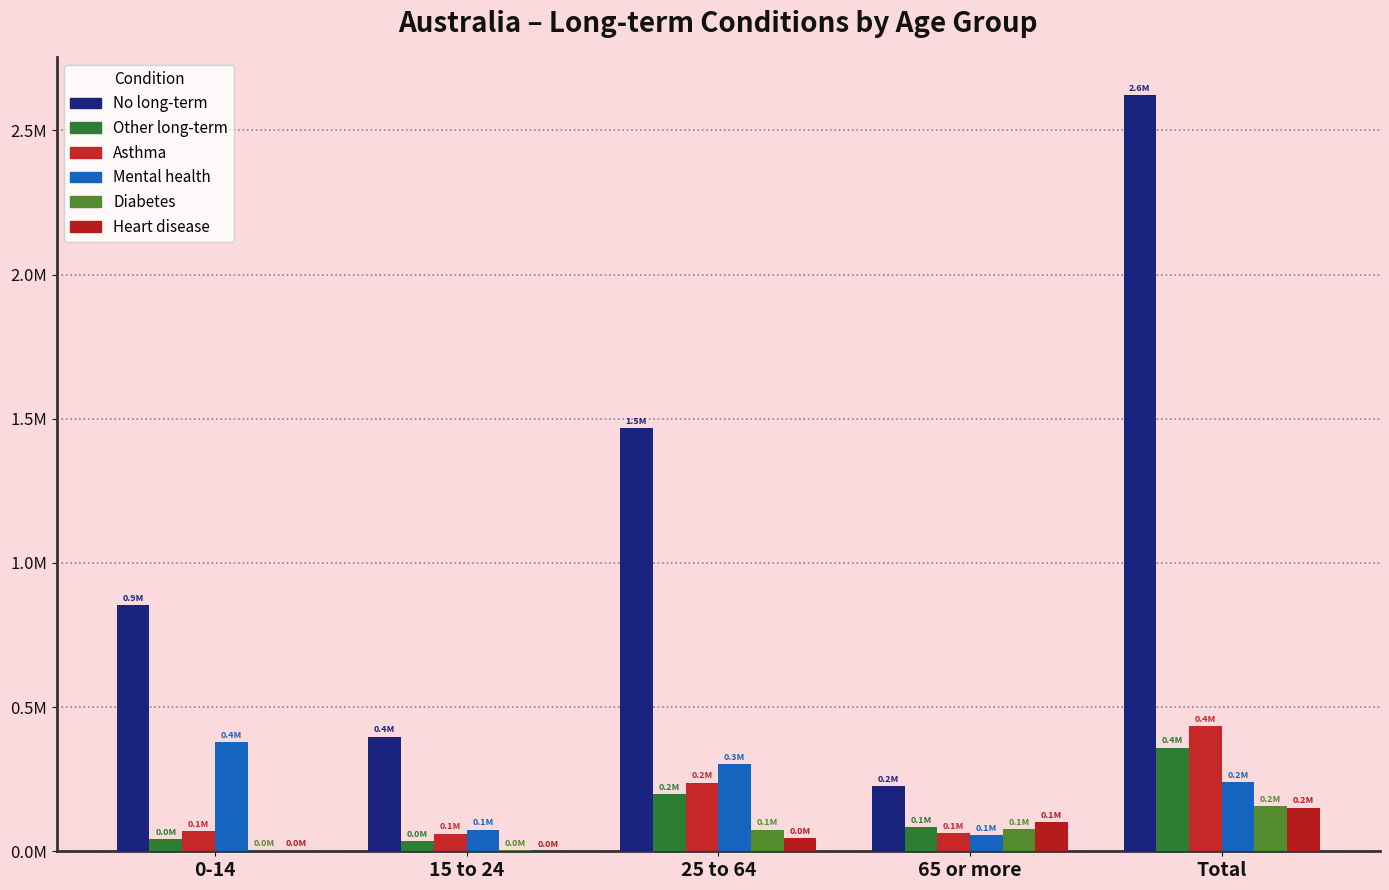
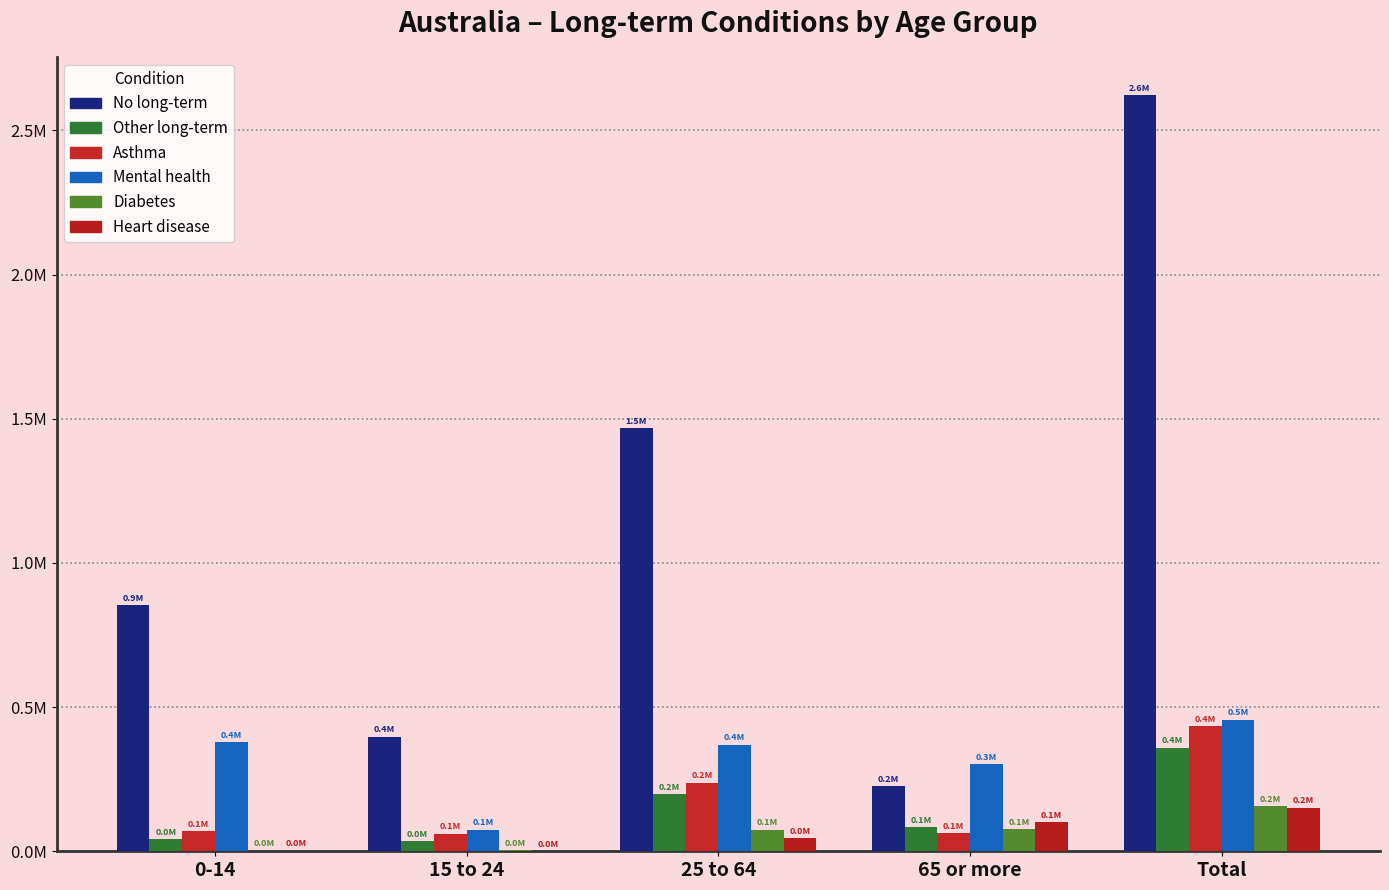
Mental health, 25 to 64: 0.3M -> 0.4M
Mental health, 65 or more: 0.1M -> 0.3M
Mental health, Total: 0.2M -> 0.5M
